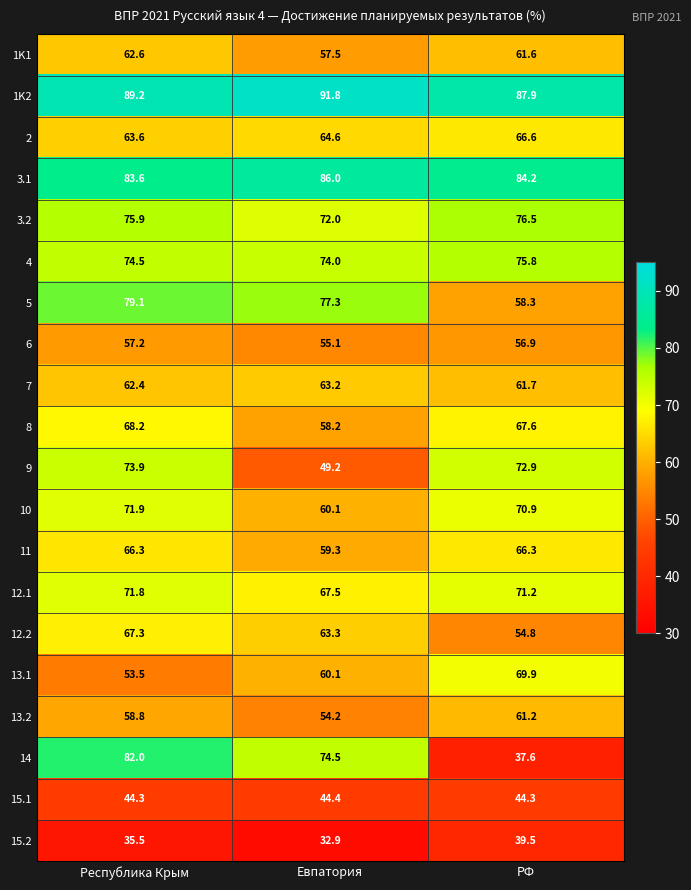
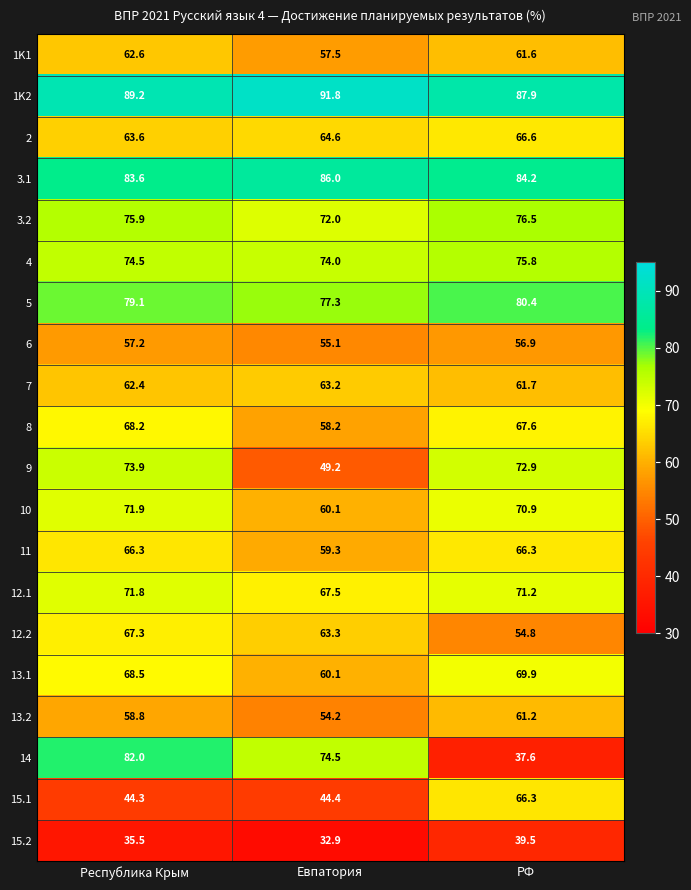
5, РФ: 58.3 -> 80.4
13.1, Республика Крым: 53.5 -> 68.5
15.1, РФ: 44.3 -> 66.3
